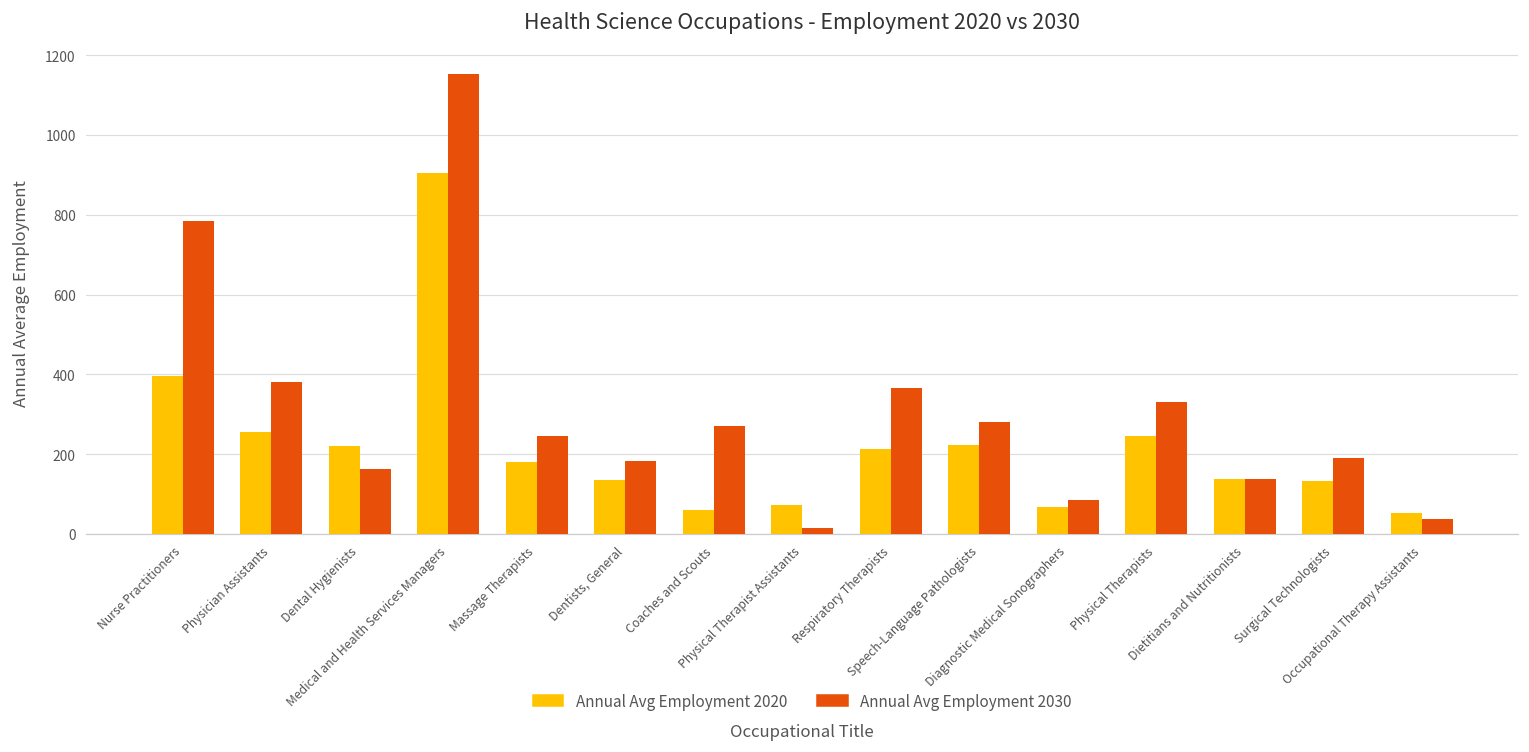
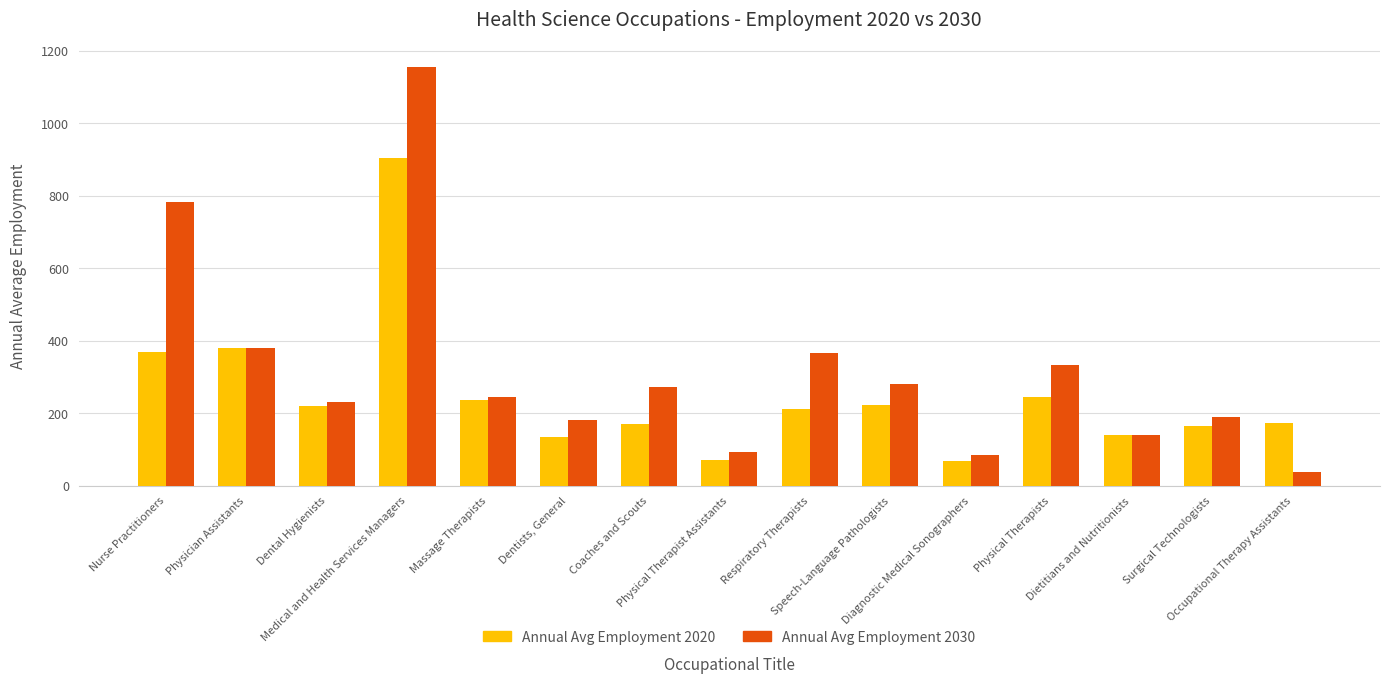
Annual Avg Employment 2020, Nurse Practitioners: 400 -> 370
Annual Avg Employment 2020, Physician Assistants: 260 -> 380
Annual Avg Employment 2030, Dental Hygienists: 160 -> 230
Annual Avg Employment 2020, Massage Therapists: 180 -> 240
Annual Avg Employment 2020, Coaches and Scouts: 60 -> 170
Annual Avg Employment 2030, Physical Therapist Assistants: 10 -> 90
Annual Avg Employment 2020, Surgical Technologists: 130 -> 170
Annual Avg Employment 2020, Occupational Therapy Assistants: 50 -> 170
